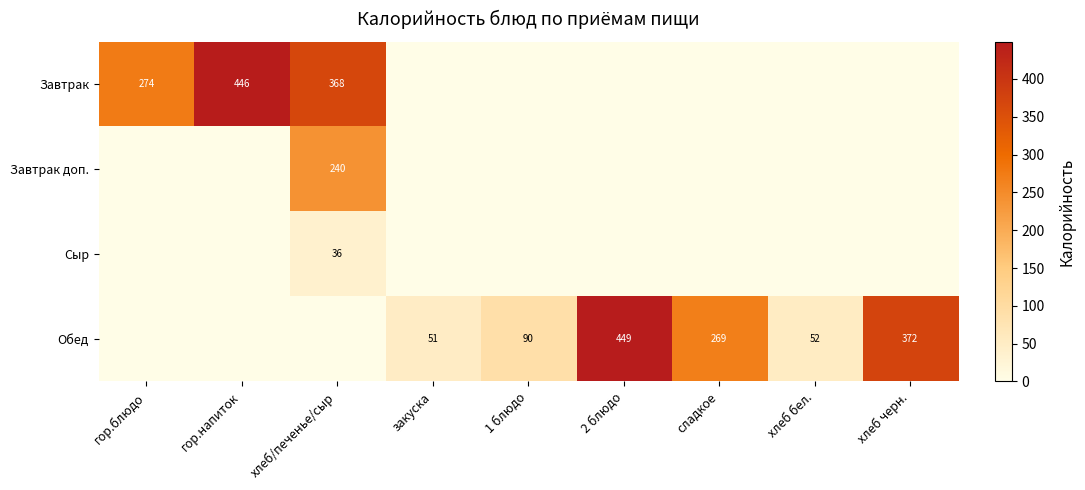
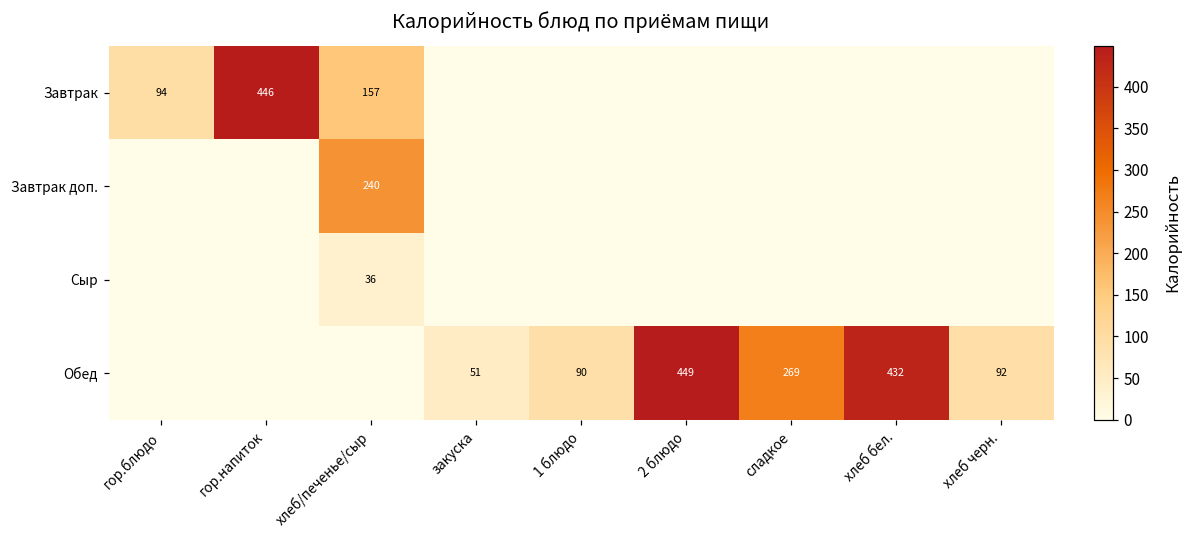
Завтрак, гор.блюдо: 274 -> 94
Завтрак, хлеб/печенье/сыр: 368 -> 157
Обед, хлеб бел.: 52 -> 432
Обед, хлеб черн.: 372 -> 92
